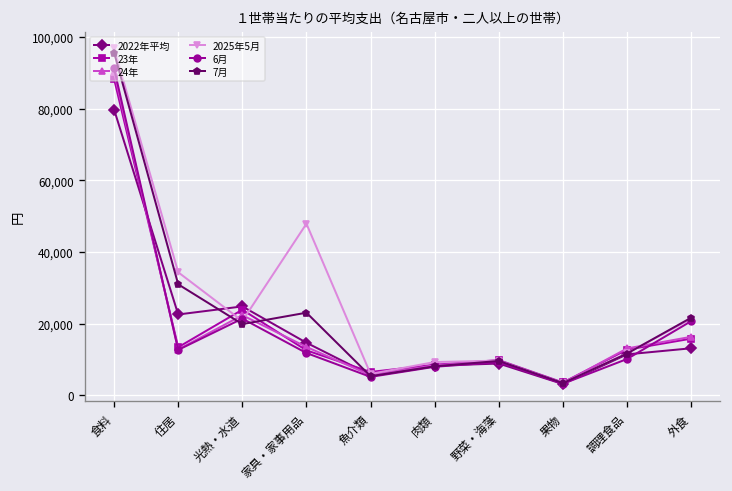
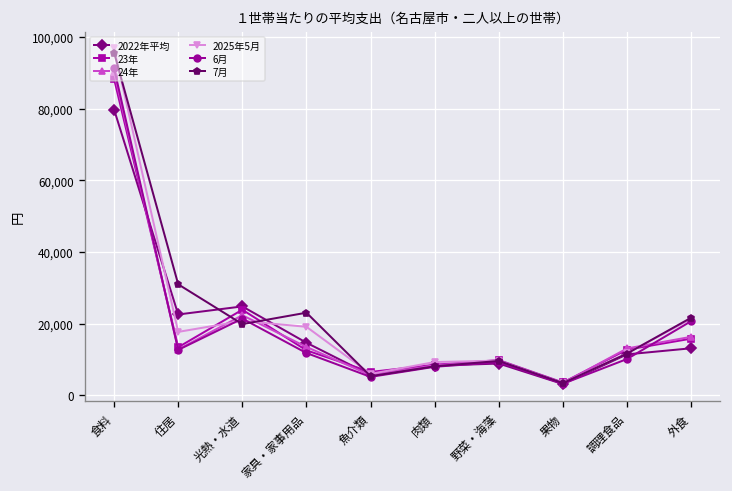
2025年5月, 住居: 34,000 -> 18,000
2025年5月, 家具・家事用品: 48,000 -> 19,000
